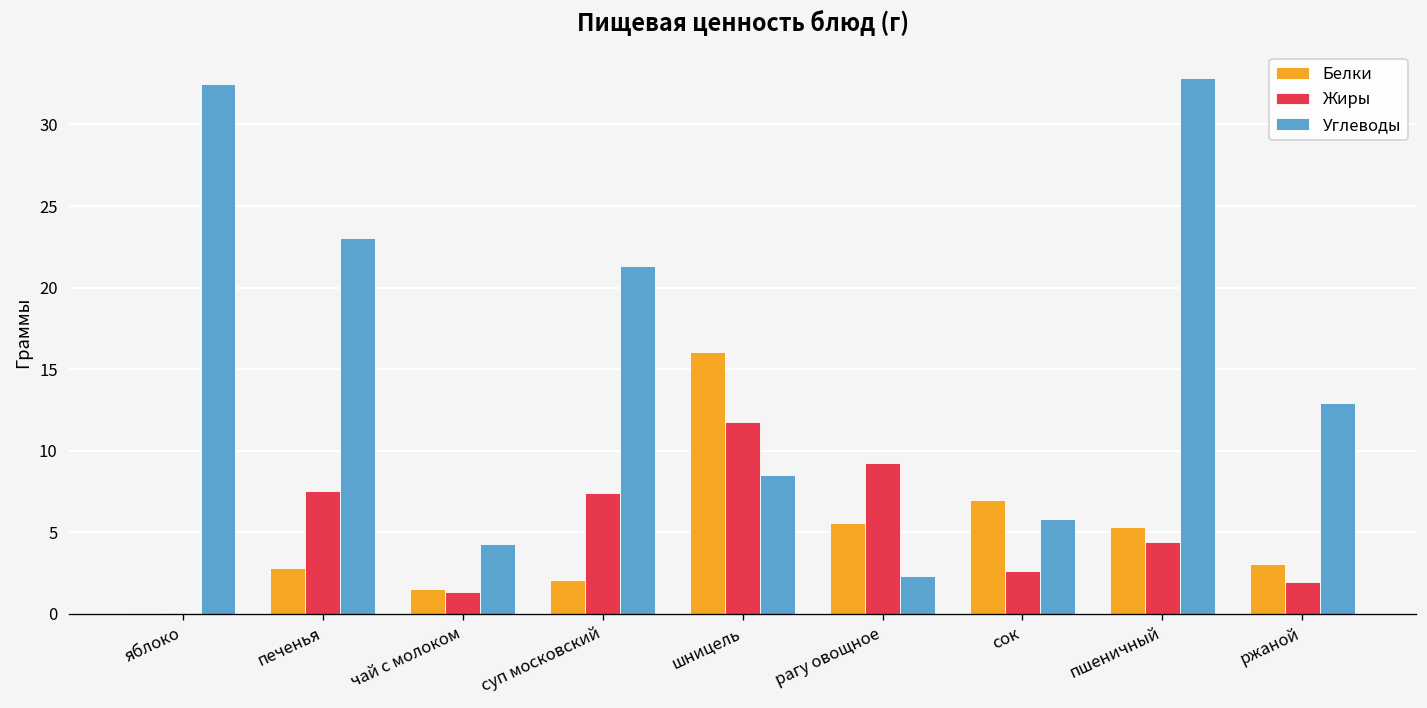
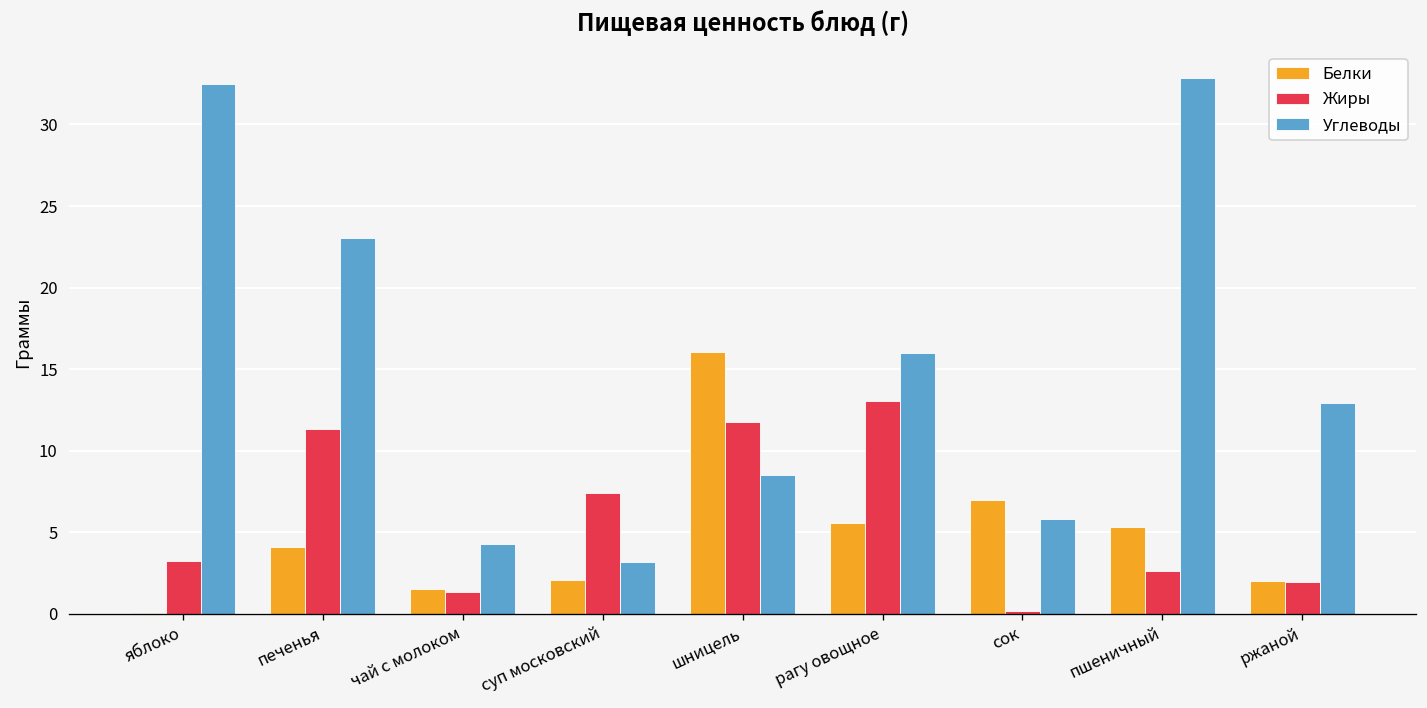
Жиры, яблоко: 0.1 -> 3.2
Белки, печенья: 2.8 -> 4.1
Жиры, печенья: 7.5 -> 11.3
Углеводы, суп московский: 21.3 -> 3.2
Жиры, рагу овощное: 9.3 -> 13.0
Углеводы, рагу овощное: 2.3 -> 16.0
Жиры, сок: 2.6 -> 0.2
Жиры, пшеничный: 4.4 -> 2.6
Белки, ржаной: 3.1 -> 2.0
